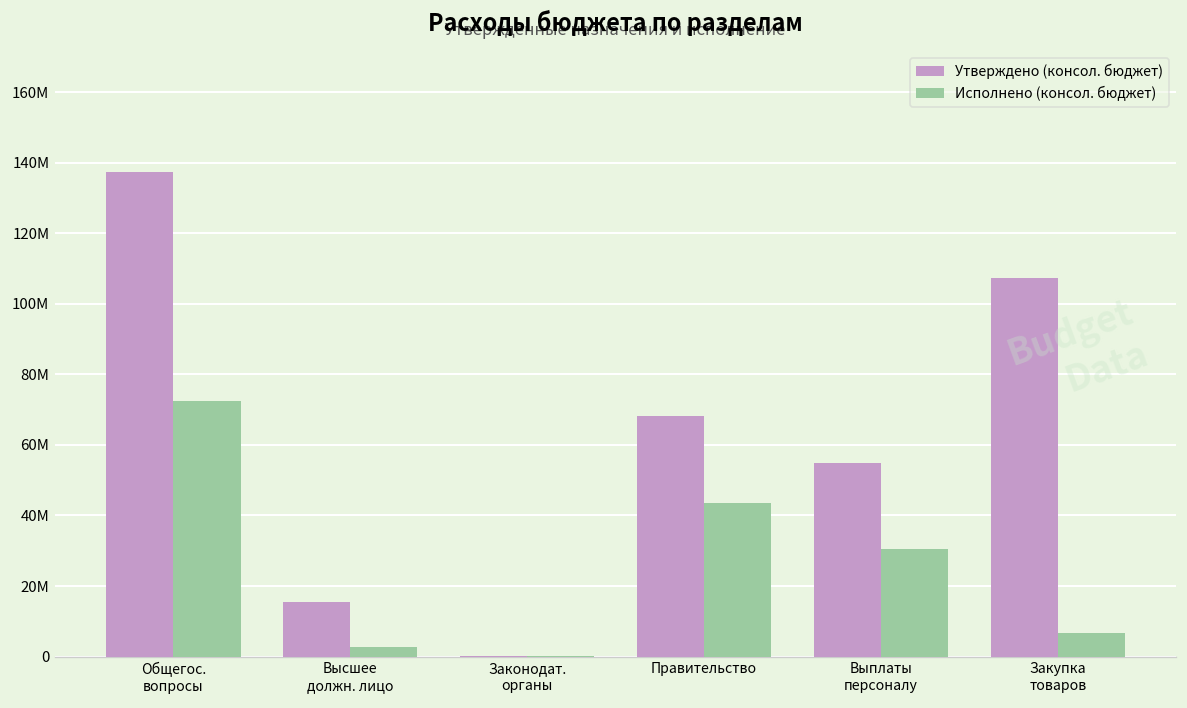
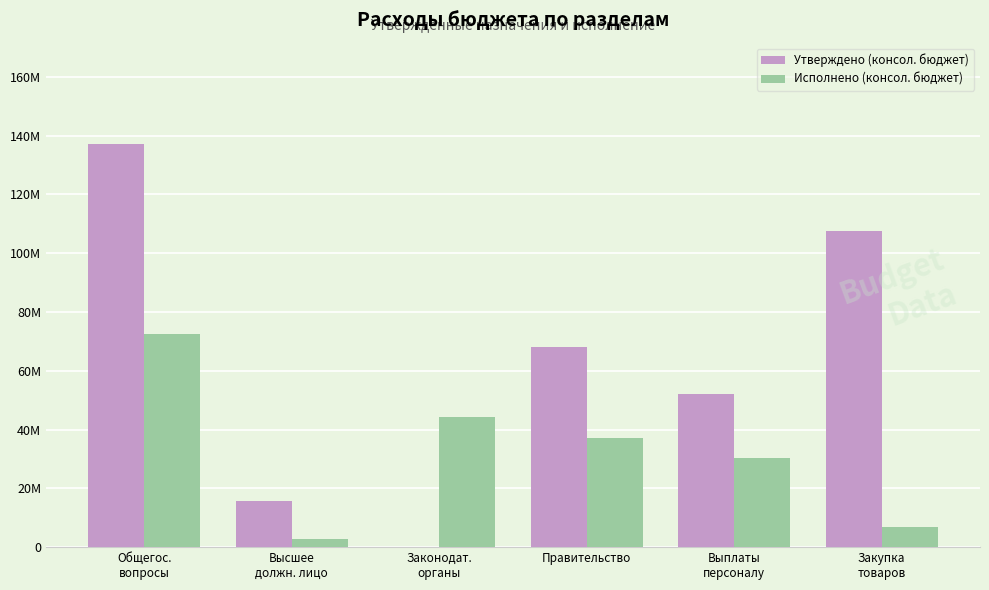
Исполнено (консол. бюджет), Законодат. органы: 0 -> 44000000
Исполнено (консол. бюджет), Правительство: 44000000 -> 37000000
Утверждено (консол. бюджет), Выплаты персоналу: 55000000 -> 52000000
